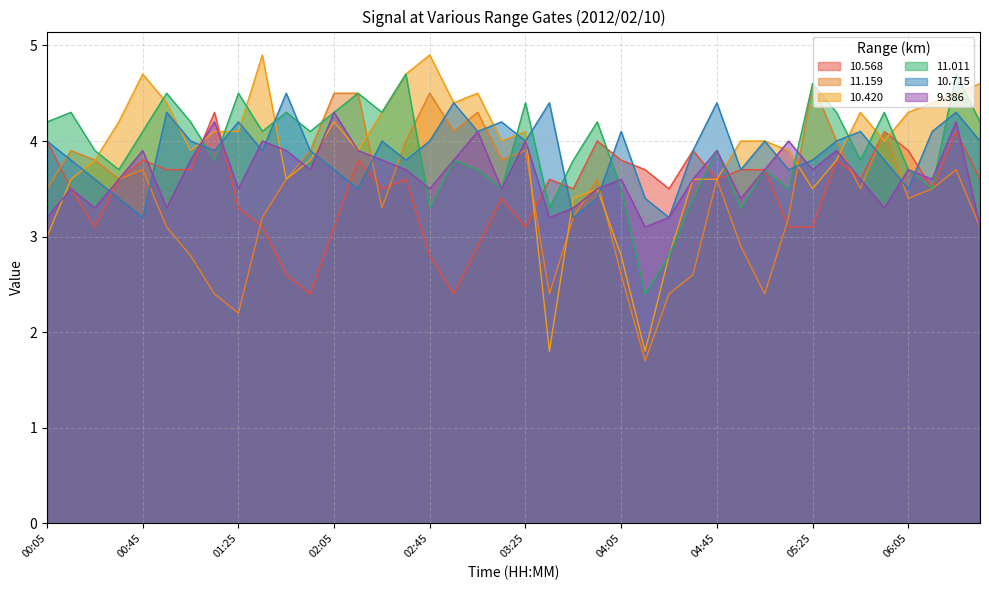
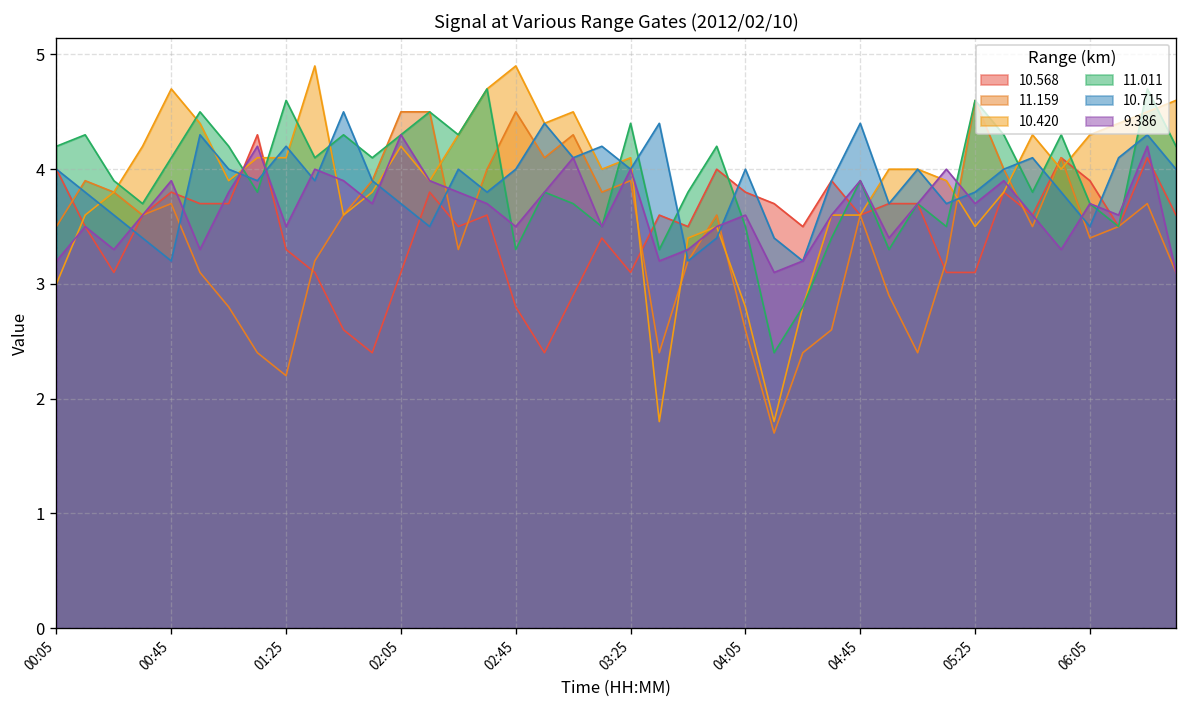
11.011, 01:25: 4.5 -> 4.6
10.715, 04:05: 4.1 -> 4.0
